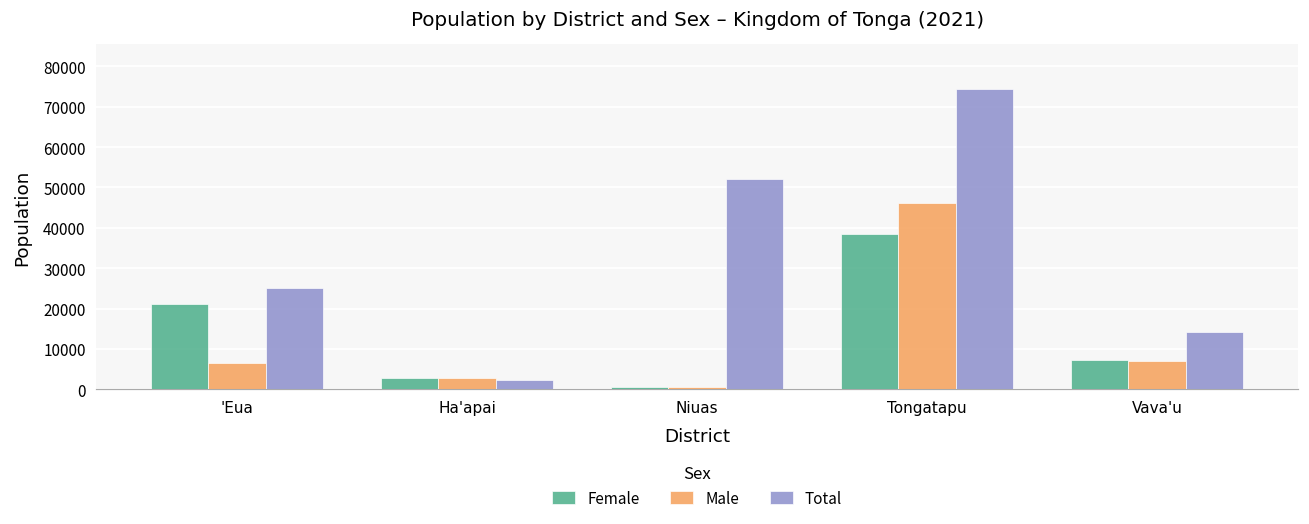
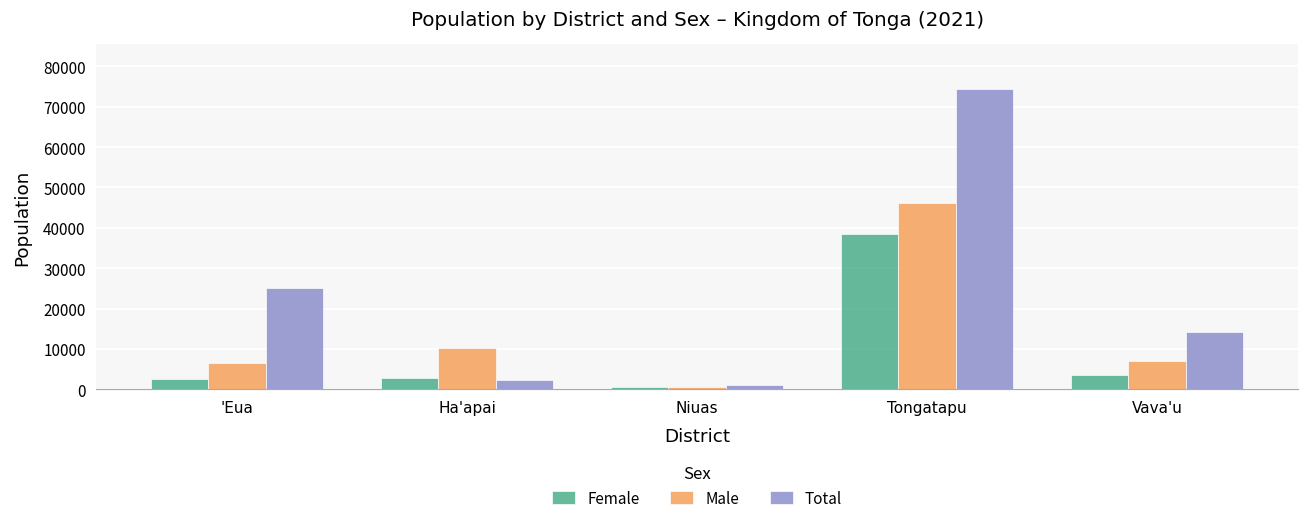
Female, 'Eua: 21000 -> 2000
Male, Ha'apai: 3000 -> 10000
Total, Niuas: 52000 -> 1000
Female, Vava'u: 7000 -> 3000
